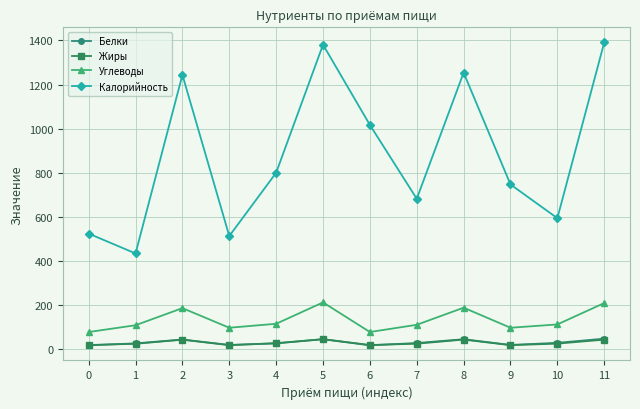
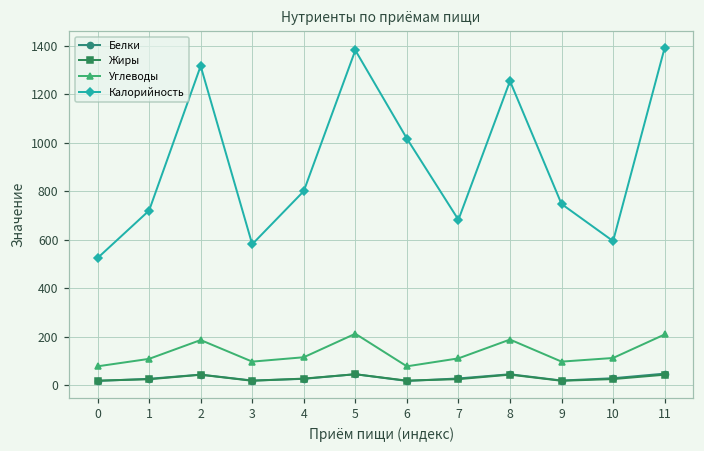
Калорийность, 1: 430 -> 720
Калорийность, 2: 1240 -> 1320
Калорийность, 3: 510 -> 580
